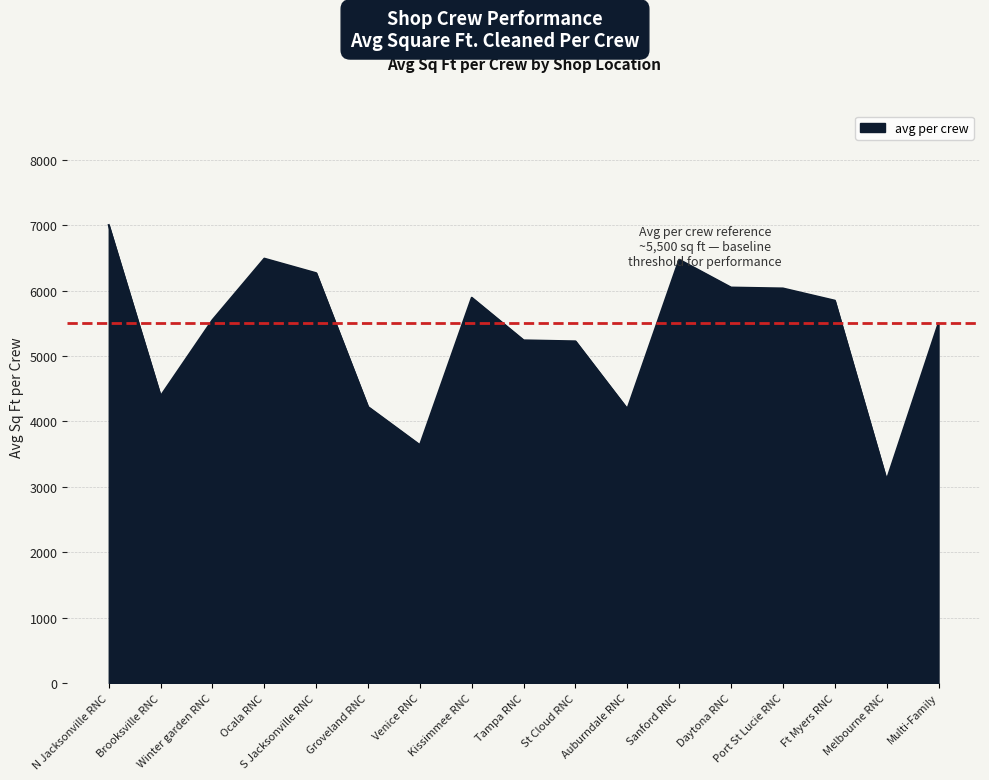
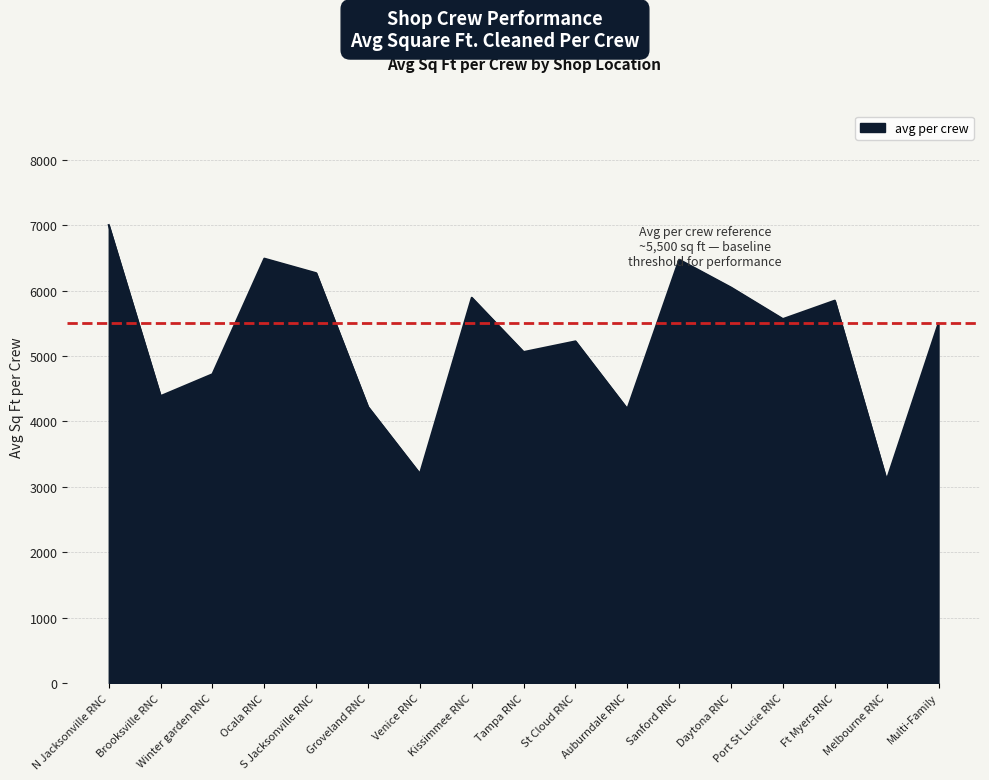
Winter garden RNC: 5500 -> 4700
Venice RNC: 3600 -> 3200
Tampa RNC: 5200 -> 5100
Port St Lucie RNC: 6000 -> 5600
